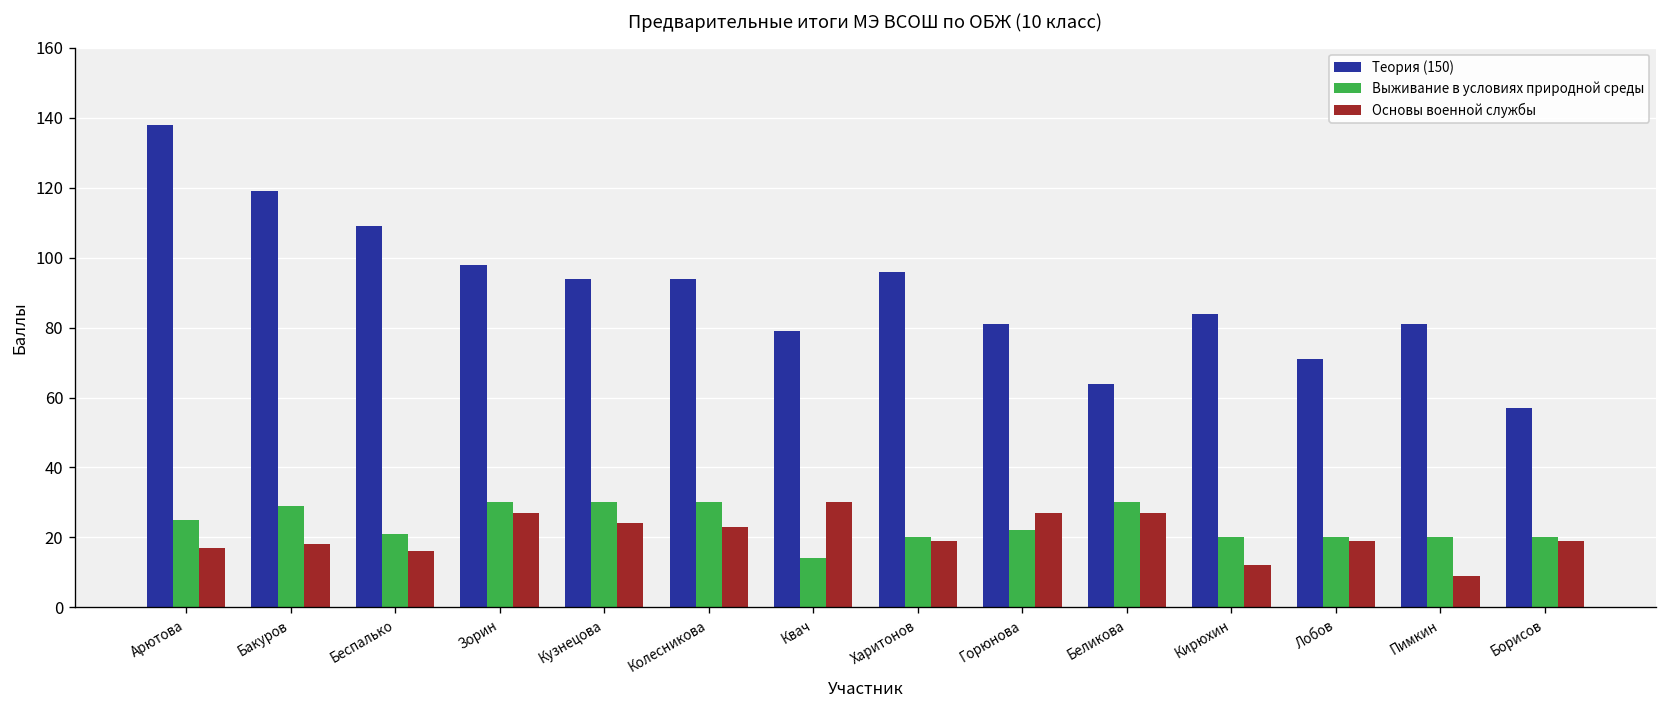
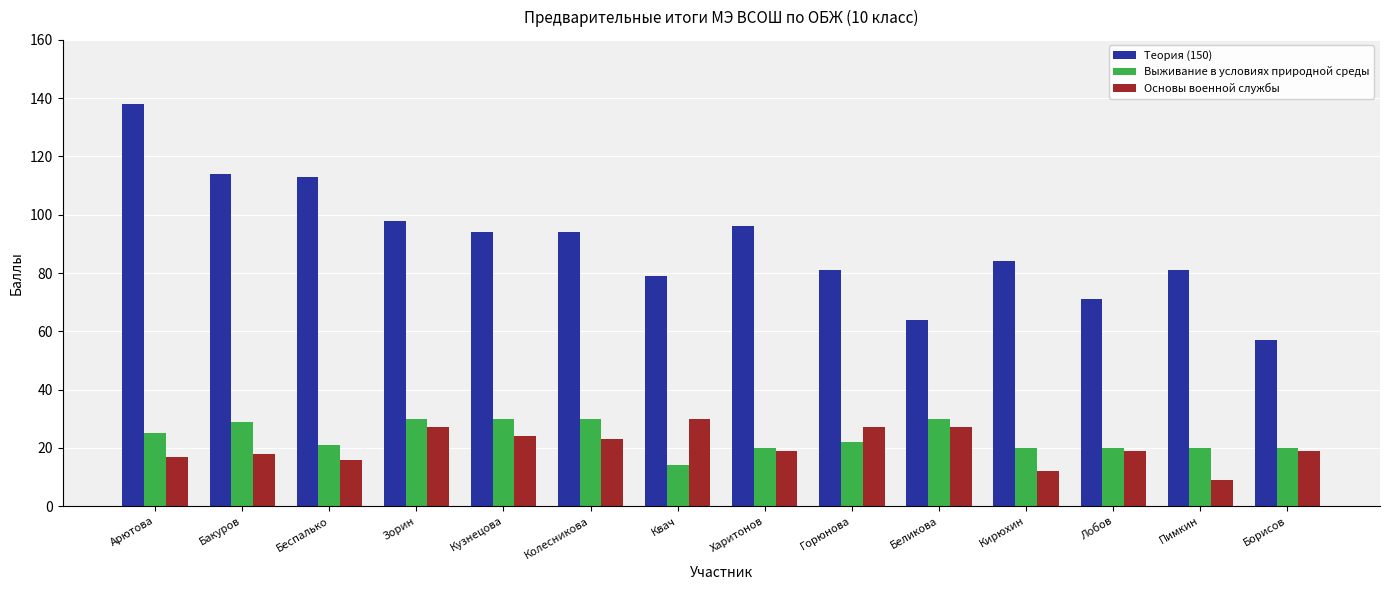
Теория (150), Бакуров: 119 -> 114
Теория (150), Беспалько: 109 -> 113
